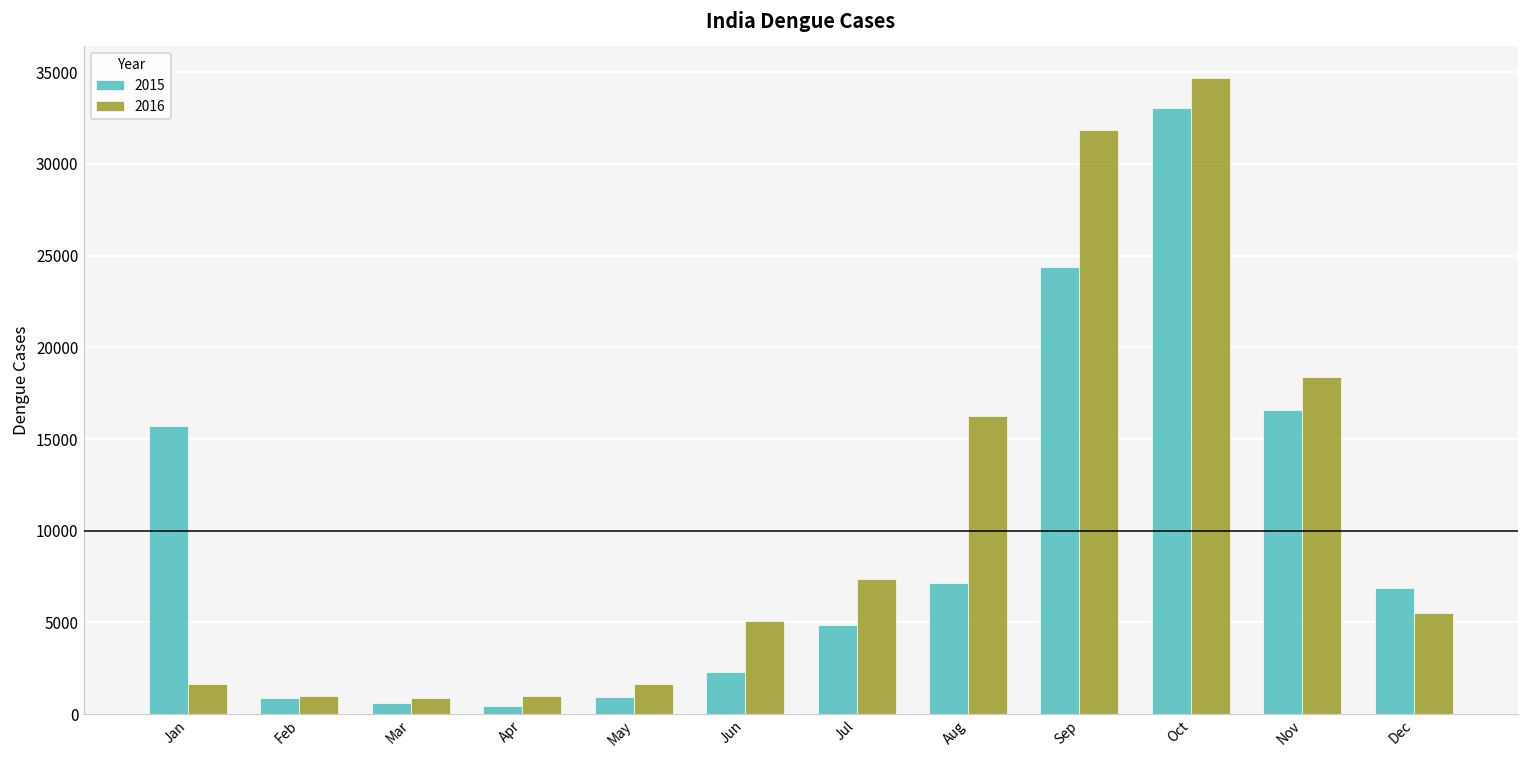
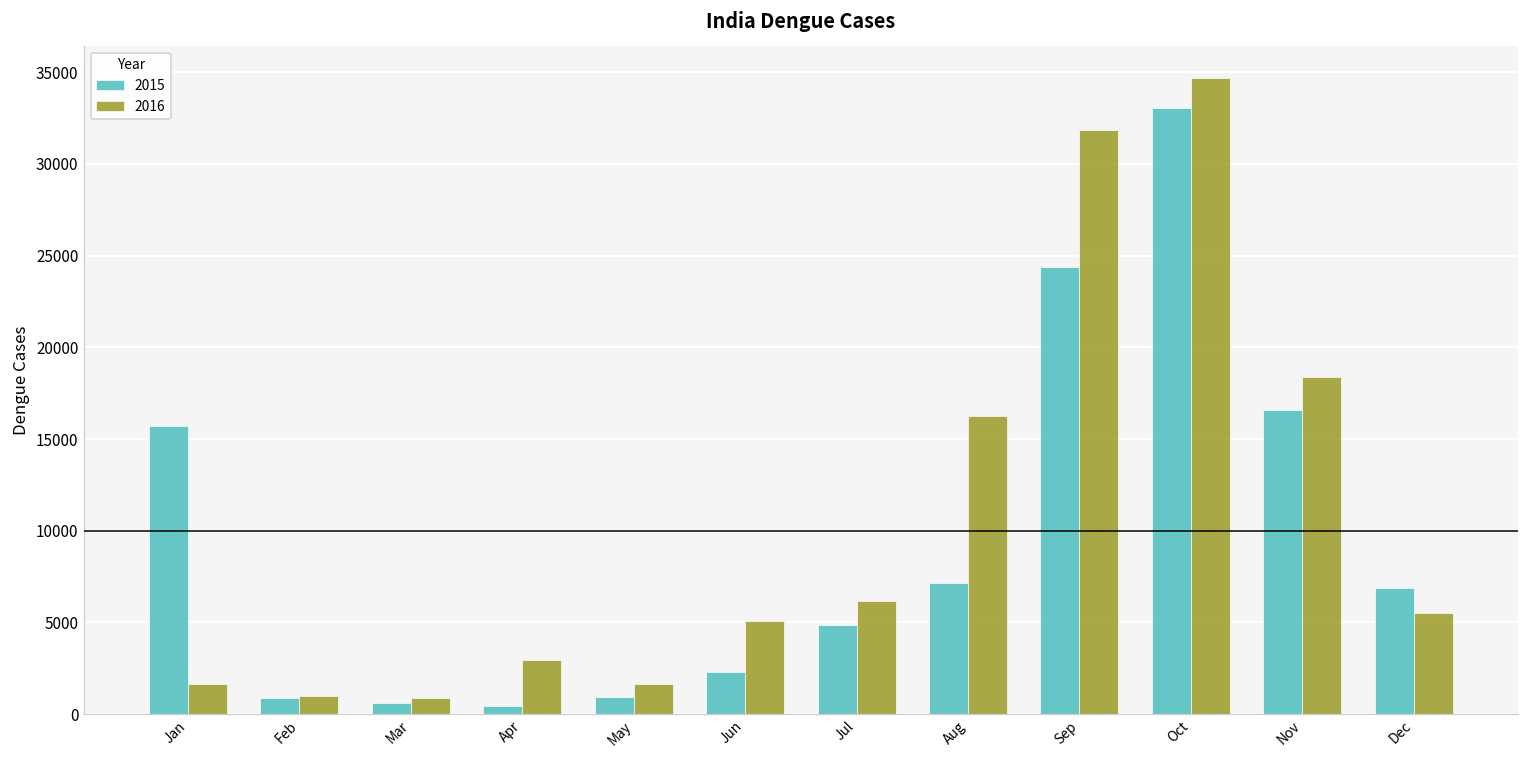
2016, Apr: 1000 -> 3000
2016, Jul: 7400 -> 6200
